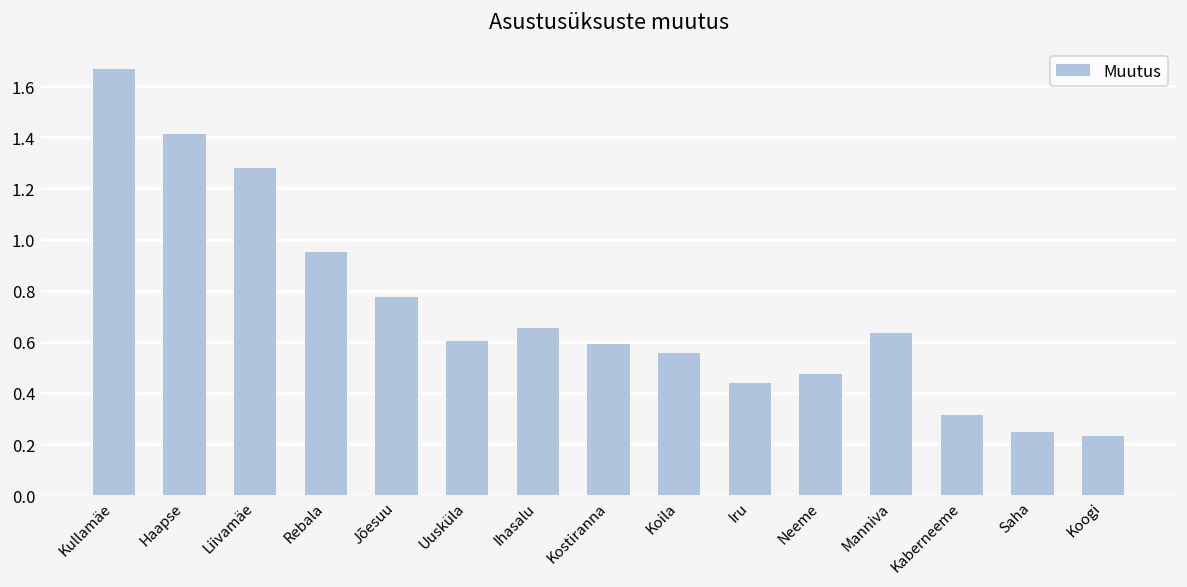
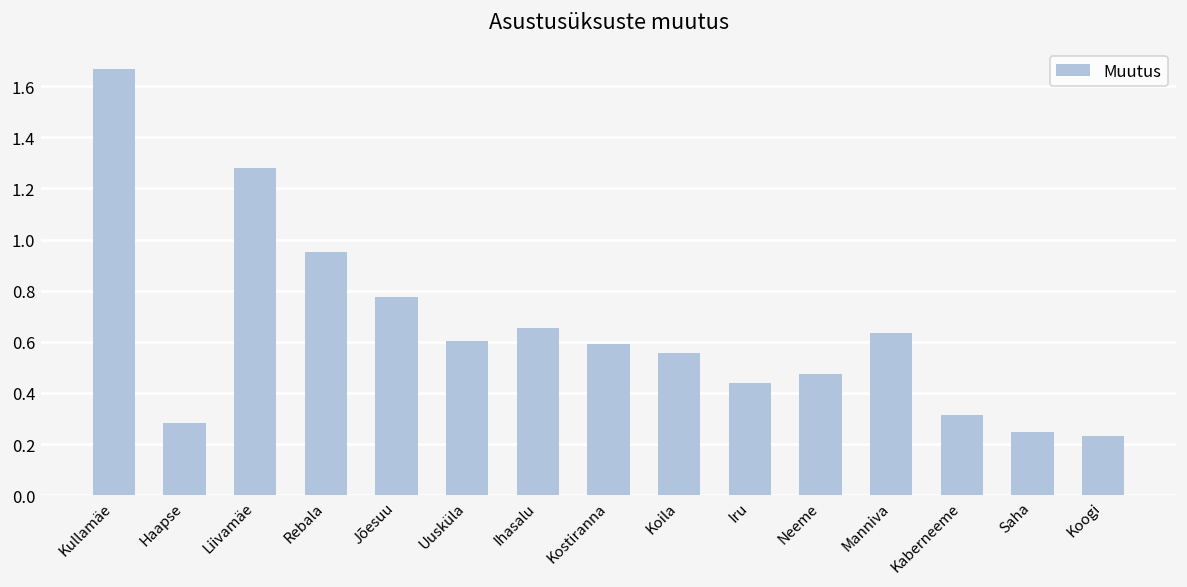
Haapse: 1.41 -> 0.28
